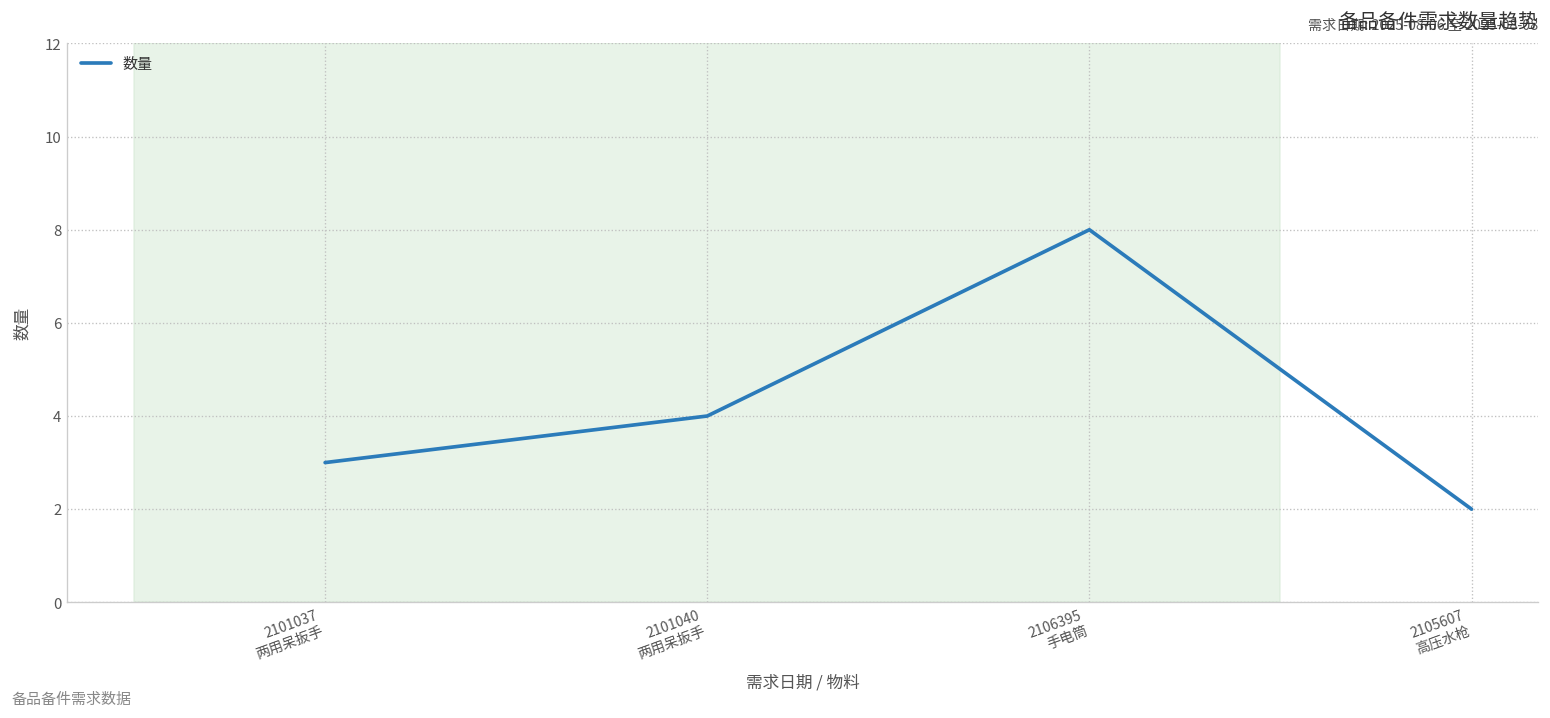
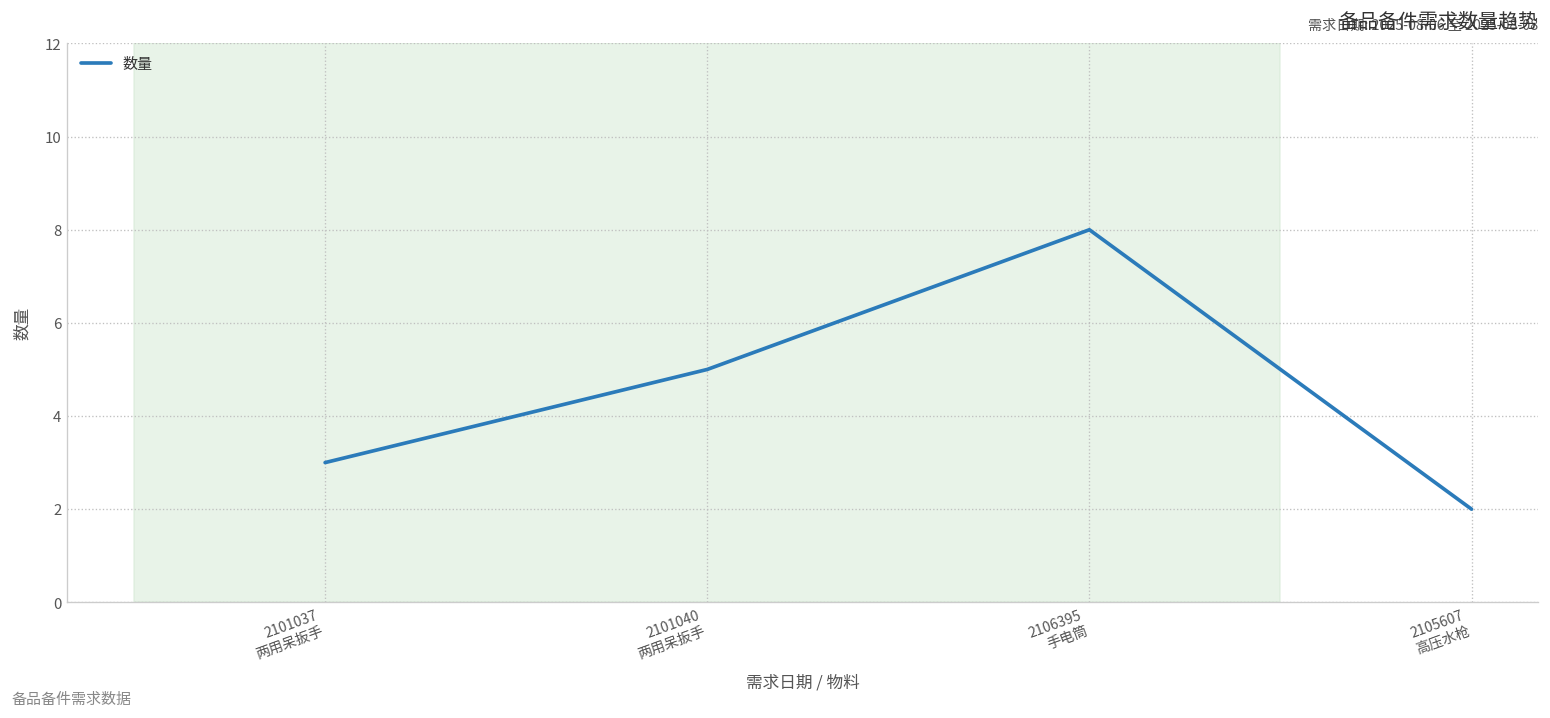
2101040 两用呆扳手: 4 -> 5
